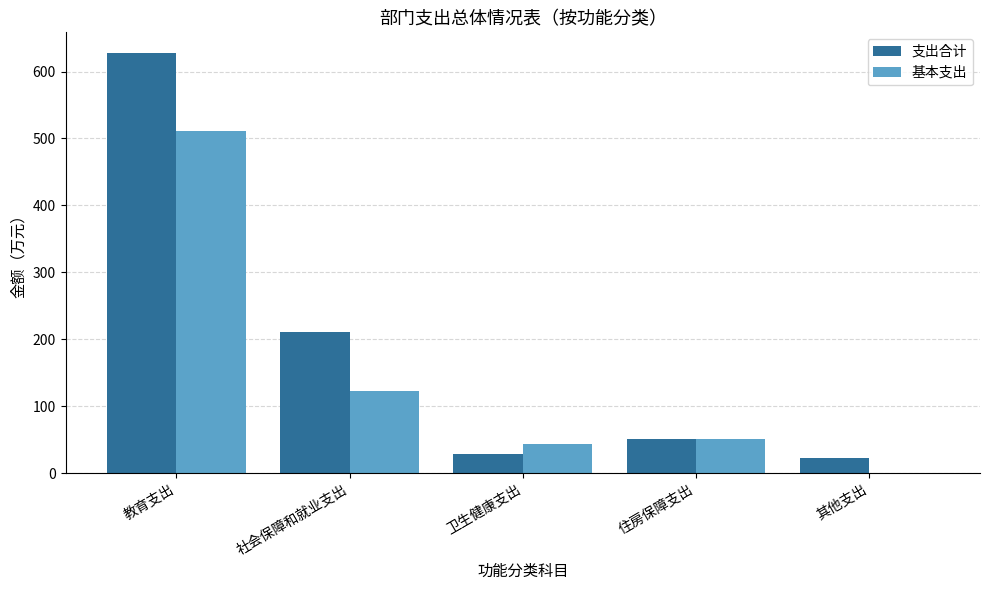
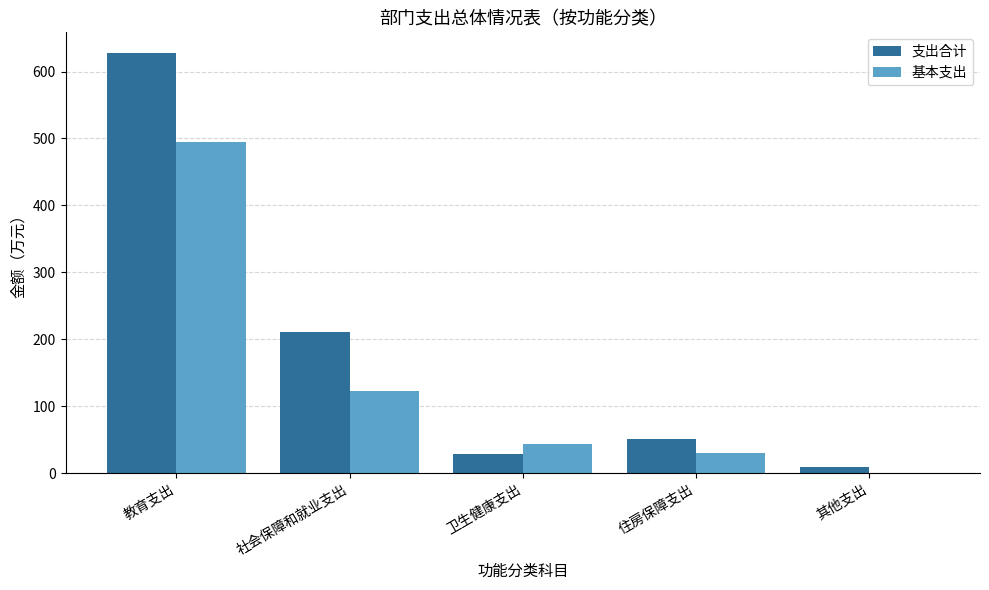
基本支出, 教育支出: 510 -> 500
基本支出, 住房保障支出: 50 -> 30
支出合计, 其他支出: 20 -> 10
